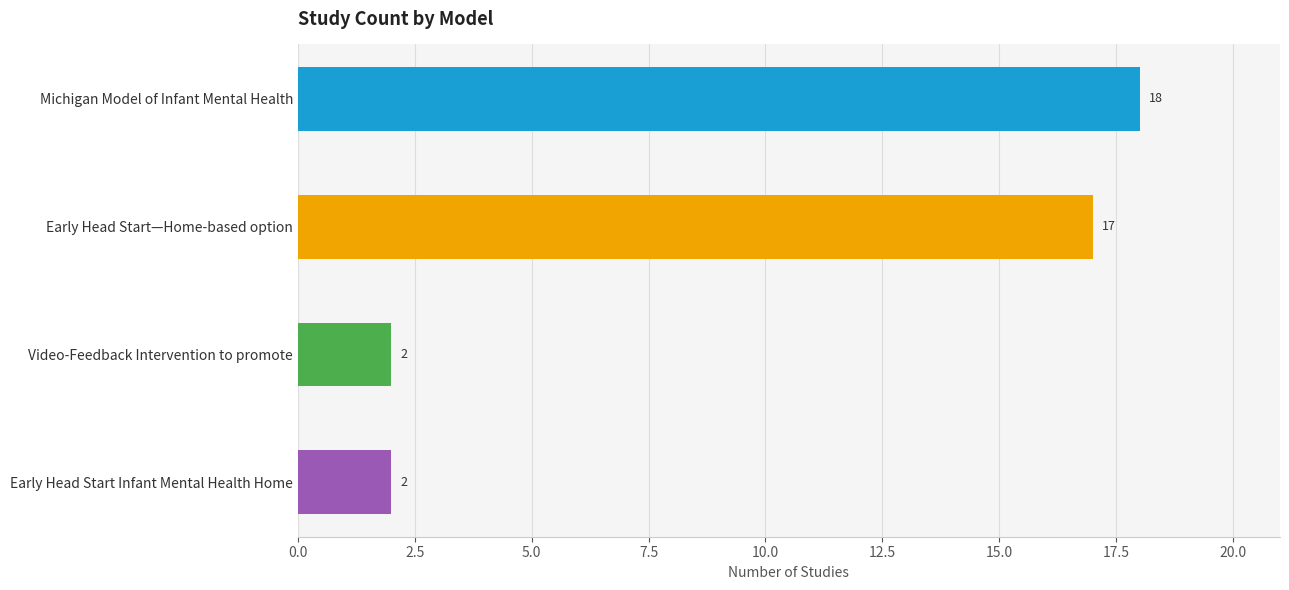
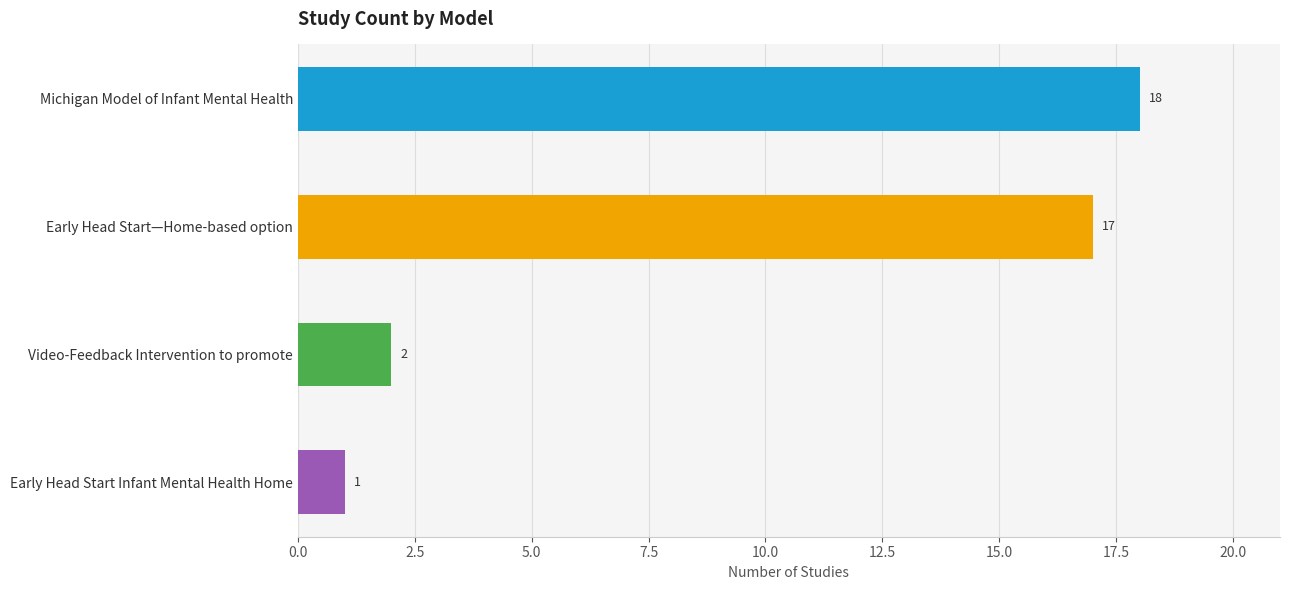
Early Head Start Infant Mental Health Home: 2 -> 1
